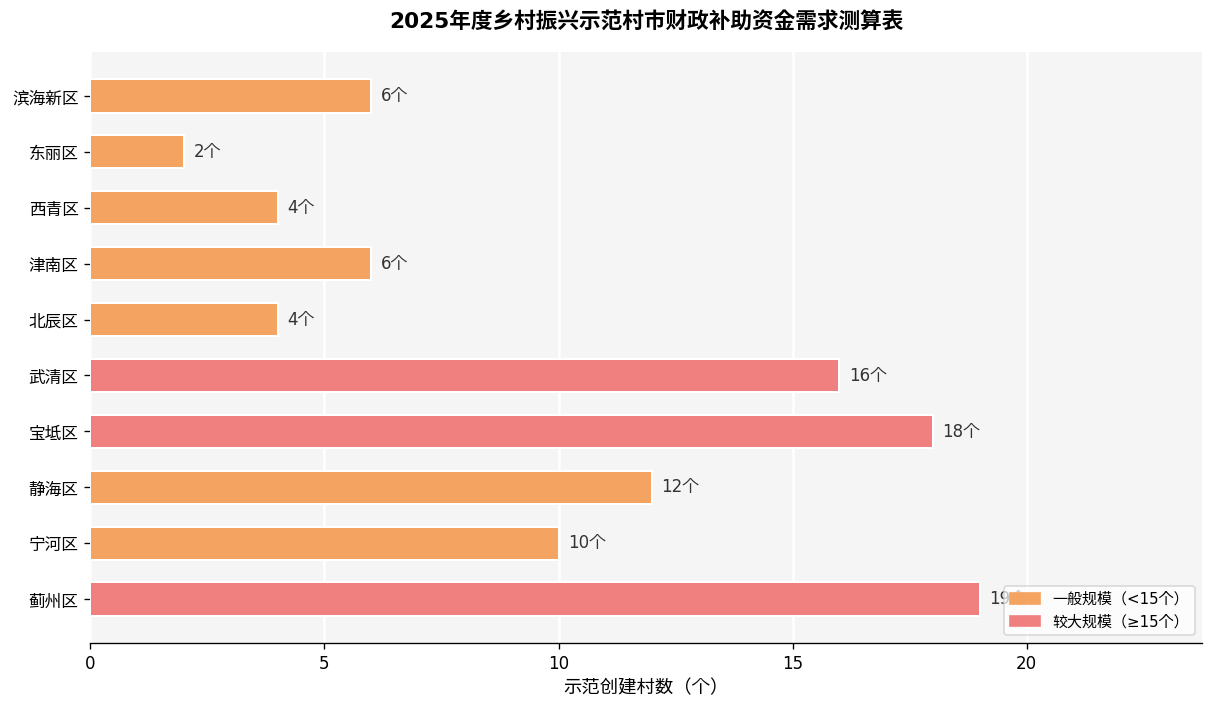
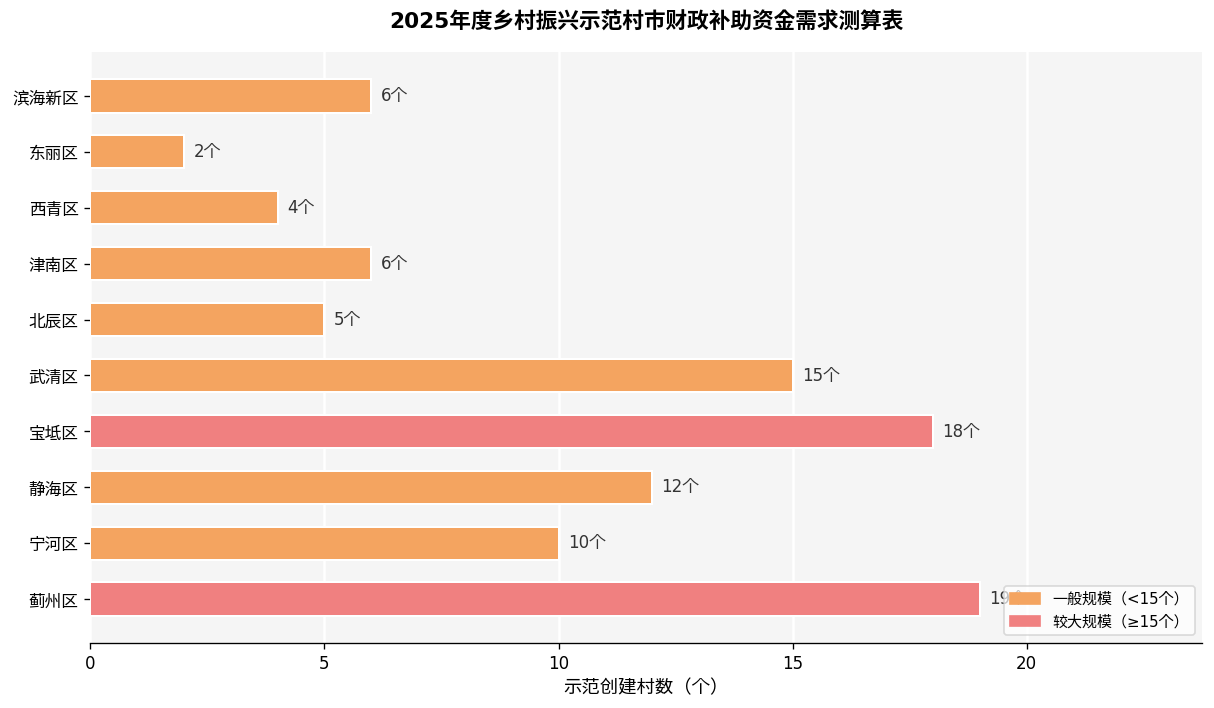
北辰区: 4个 -> 5个
武清区: 16个 -> 15个
